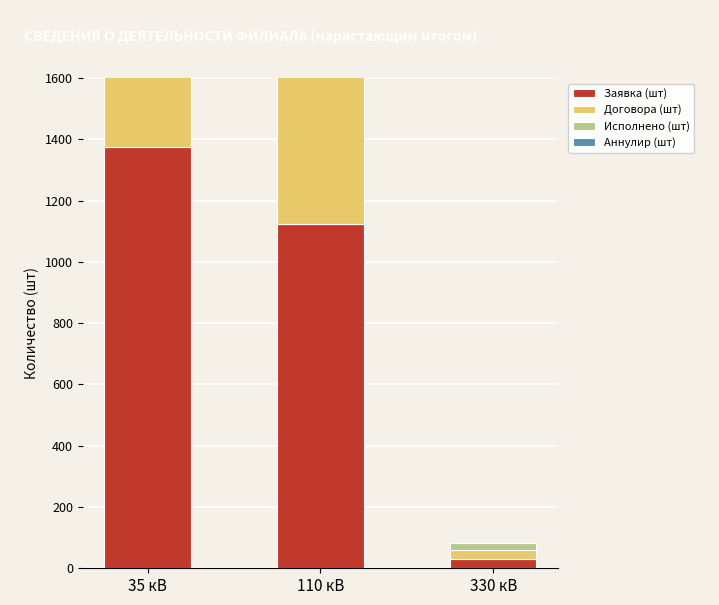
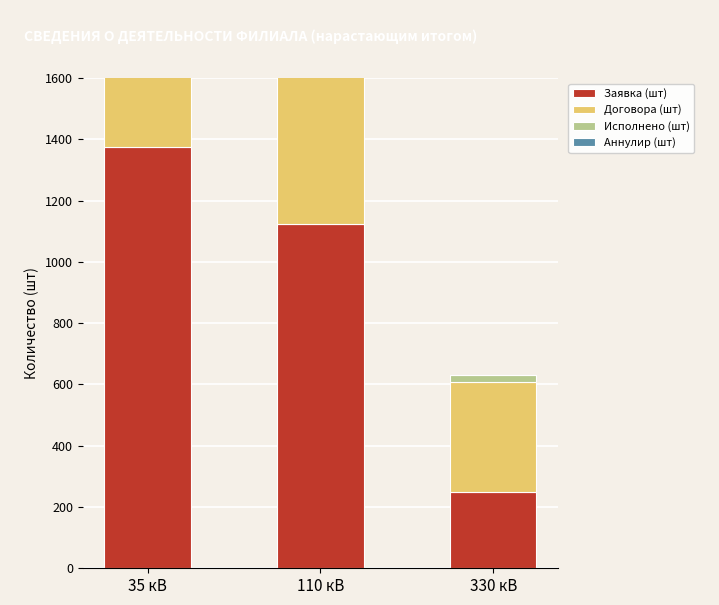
Заявка (шт), 330 кВ: 30 -> 250
Договора (шт), 330 кВ: 30 -> 360
